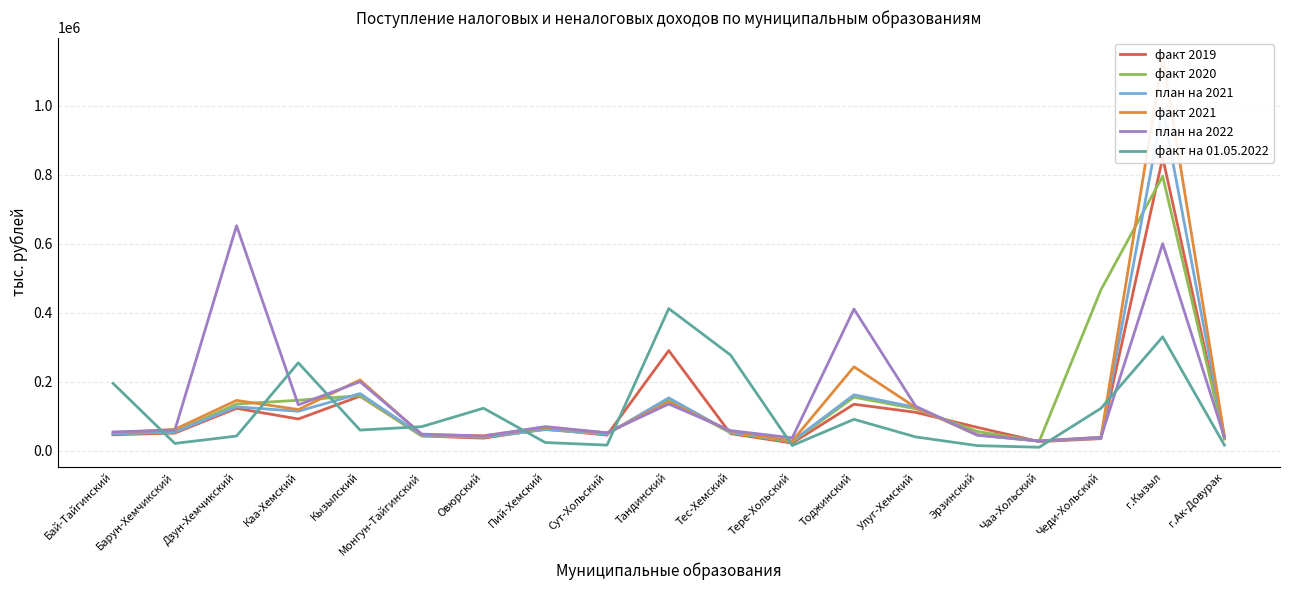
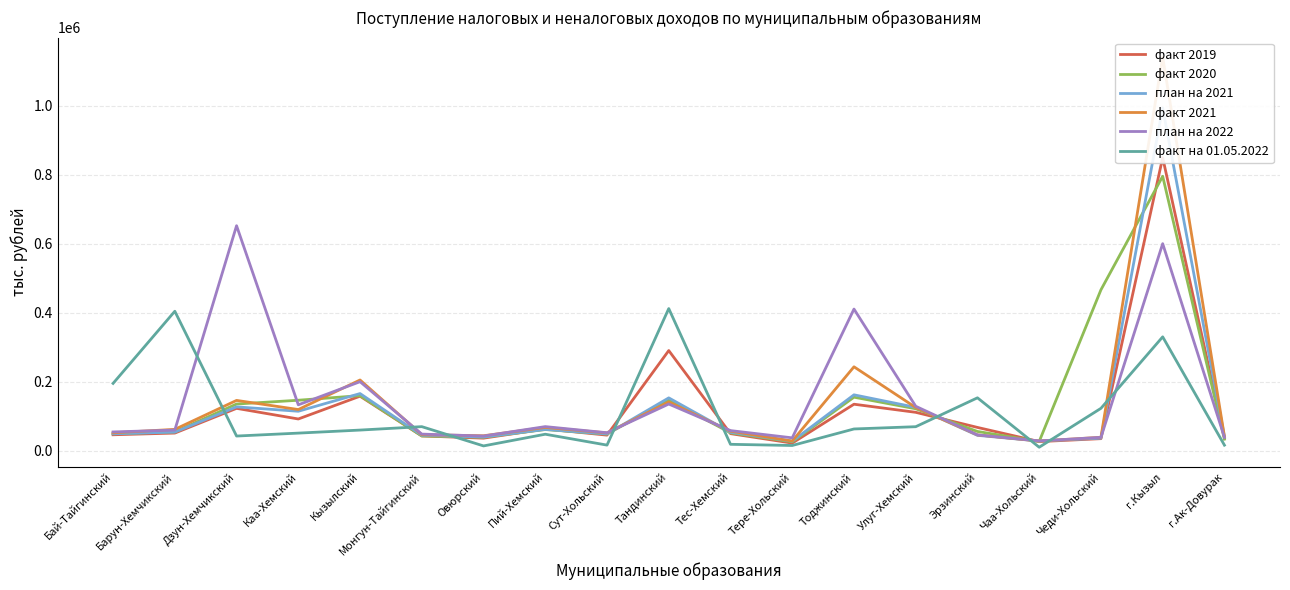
факт на 01.05.2022, Барун-Хемчикский: 20000 -> 400000
факт на 01.05.2022, Каа-Хемский: 260000 -> 50000
факт на 01.05.2022, Овюрский: 120000 -> 10000
факт на 01.05.2022, Пий-Хемский: 20000 -> 50000
факт на 01.05.2022, Тес-Хемский: 280000 -> 20000
факт на 01.05.2022, Тоджинский: 90000 -> 60000
факт на 01.05.2022, Улуг-Хемский: 40000 -> 70000
факт на 01.05.2022, Эрзинский: 20000 -> 150000
